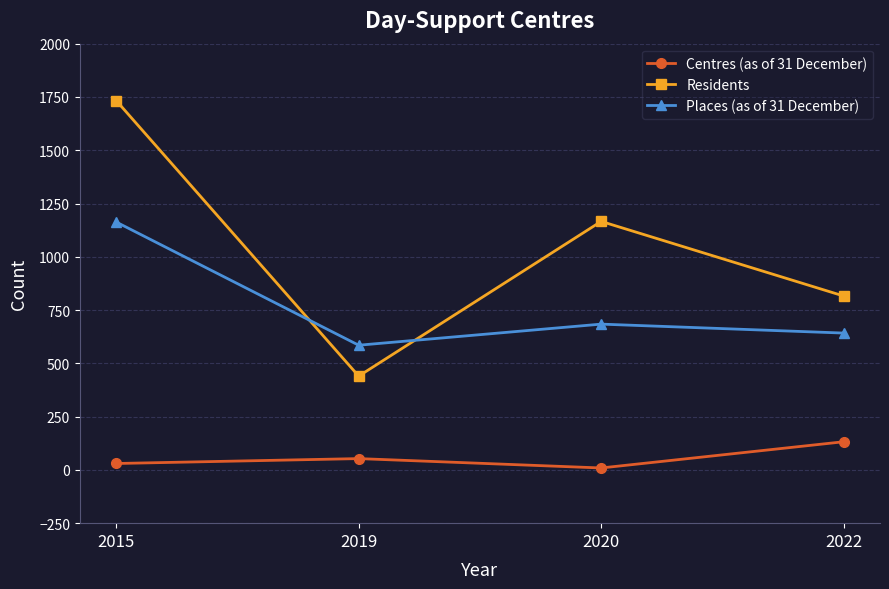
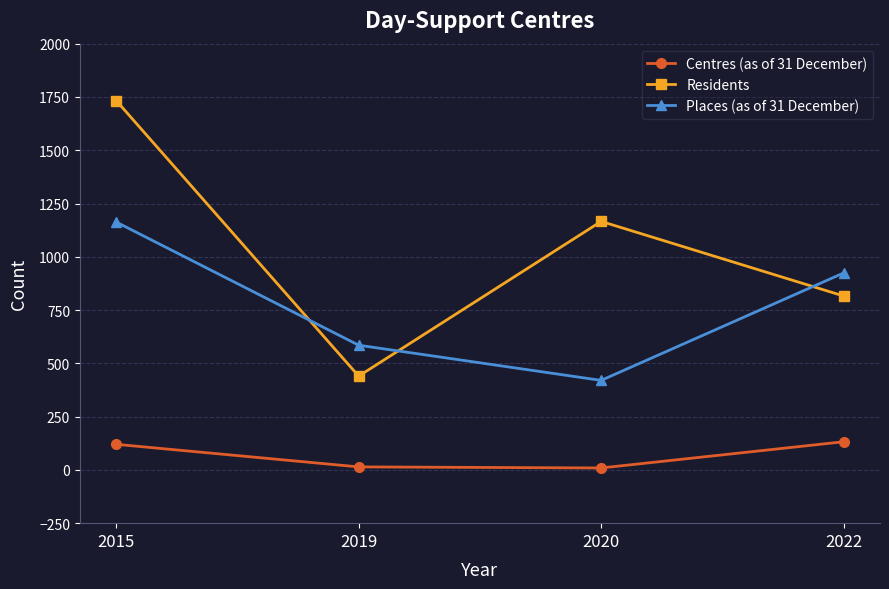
Centres (as of 31 December), 2015: 30 -> 120
Centres (as of 31 December), 2019: 50 -> 10
Places (as of 31 December), 2020: 680 -> 420
Places (as of 31 December), 2022: 640 -> 920
